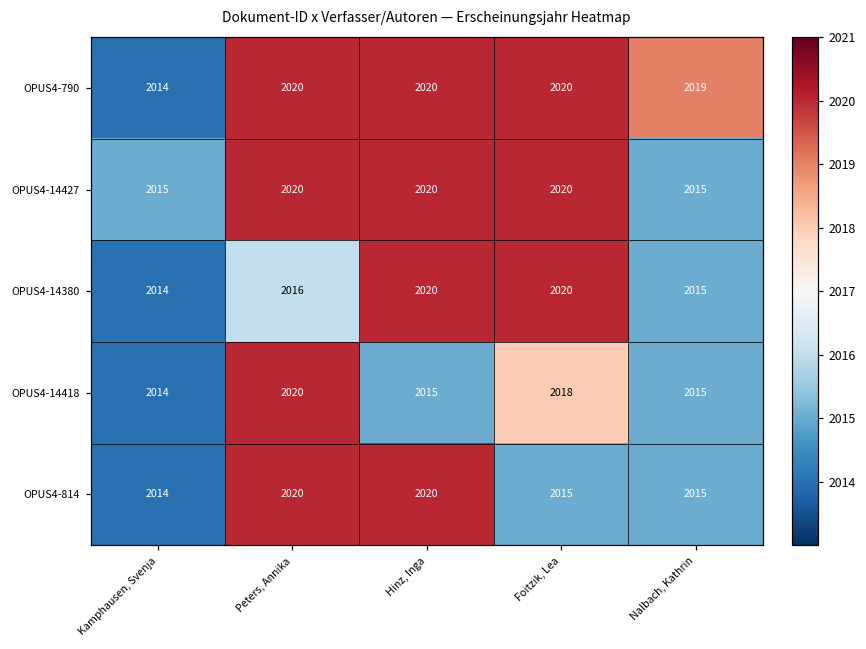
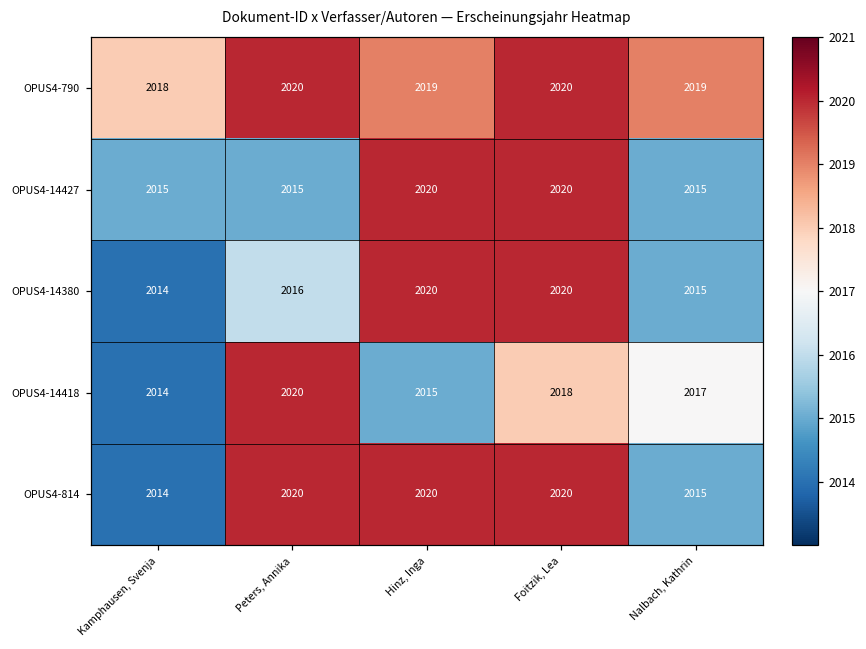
OPUS4-790, Kamphausen, Svenja: 2014 -> 2018
OPUS4-790, Hinz, Inga: 2020 -> 2019
OPUS4-14427, Peters, Annika: 2020 -> 2015
OPUS4-14418, Nalbach, Kathrin: 2015 -> 2017
OPUS4-814, Foitzik, Lea: 2015 -> 2020
